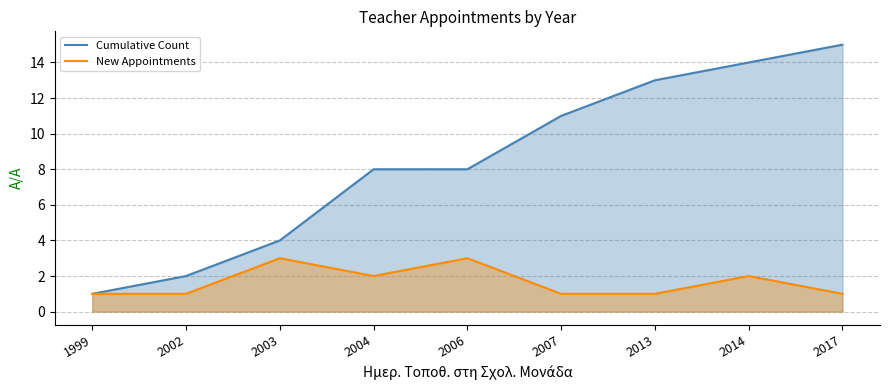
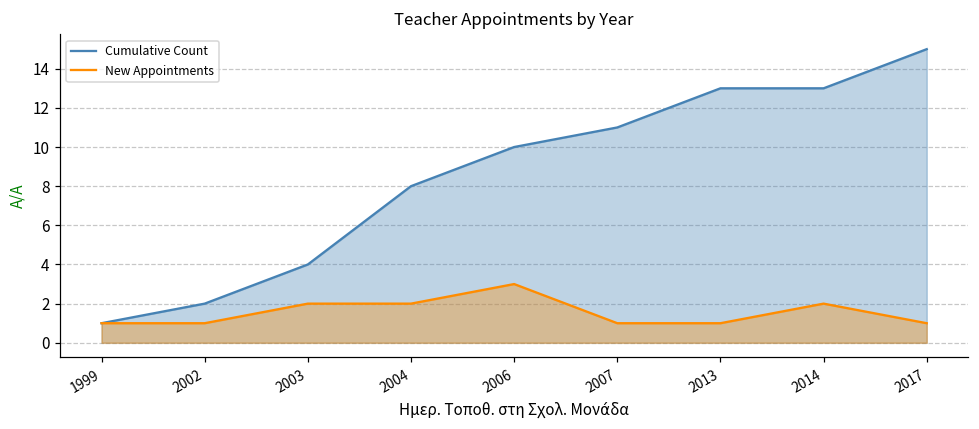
New Appointments, 2003: 3 -> 2
Cumulative Count, 2006: 8 -> 10
Cumulative Count, 2014: 14 -> 13
